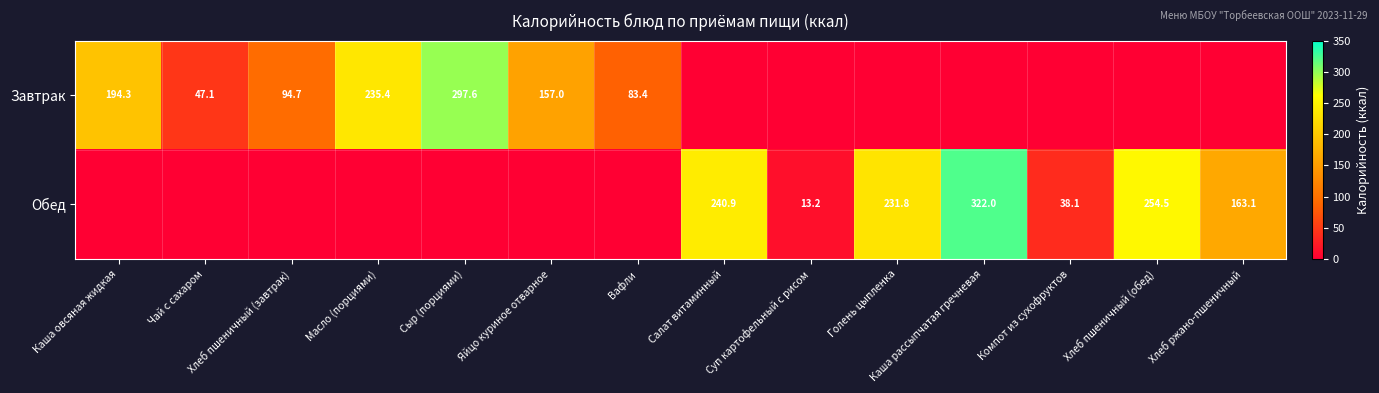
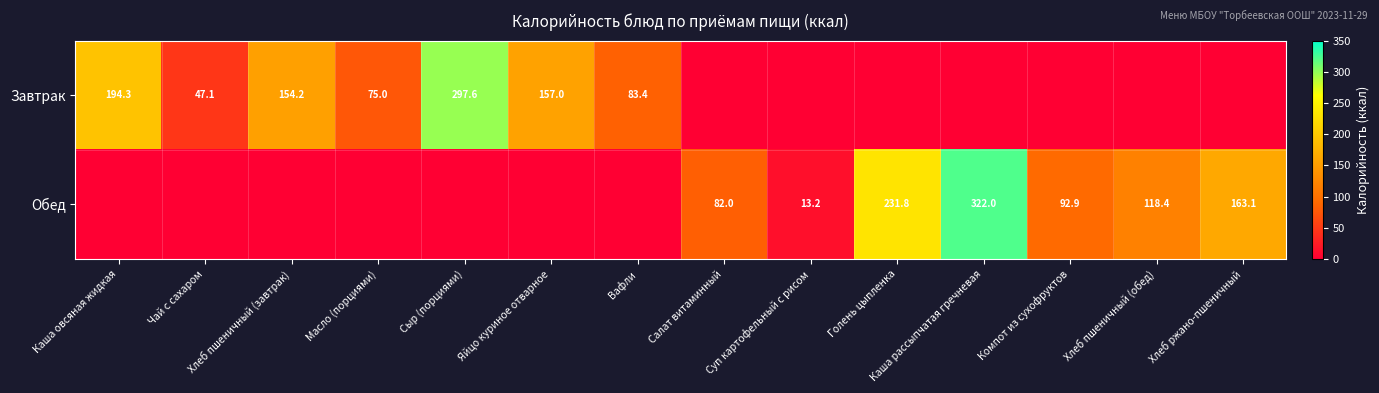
Завтрак, Хлеб пшеничный (завтрак): 94.7 -> 154.2
Завтрак, Масло (порциями): 235.4 -> 75.0
Обед, Салат витаминный: 240.9 -> 82.0
Обед, Компот из сухофруктов: 38.1 -> 92.9
Обед, Хлеб пшеничный (обед): 254.5 -> 118.4
